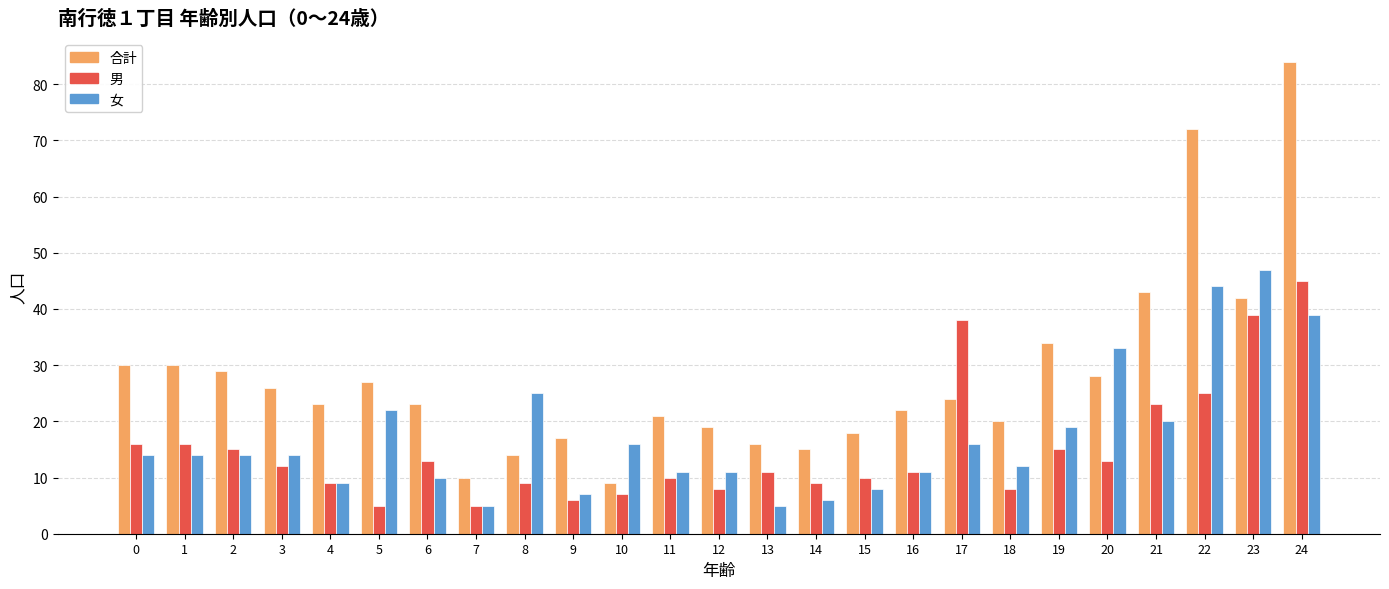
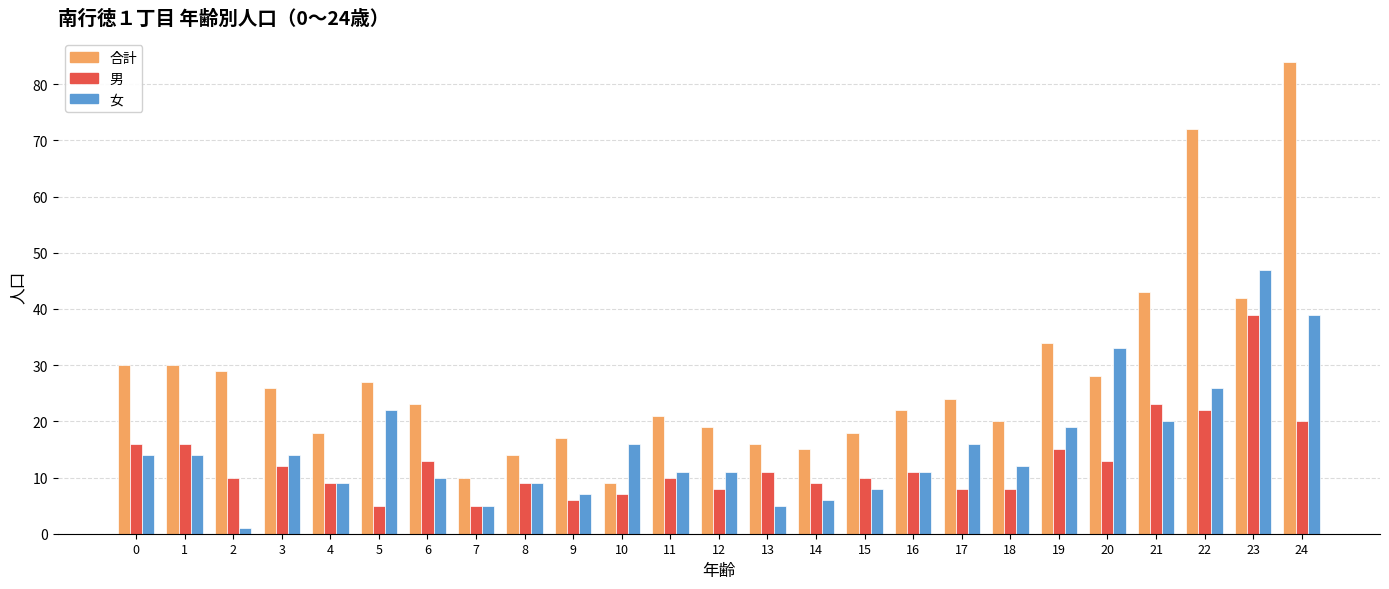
男, 2: 15 -> 10
女, 2: 14 -> 1
合計, 4: 23 -> 18
女, 8: 25 -> 9
男, 17: 38 -> 8
男, 22: 25 -> 22
女, 22: 44 -> 26
男, 24: 45 -> 20
